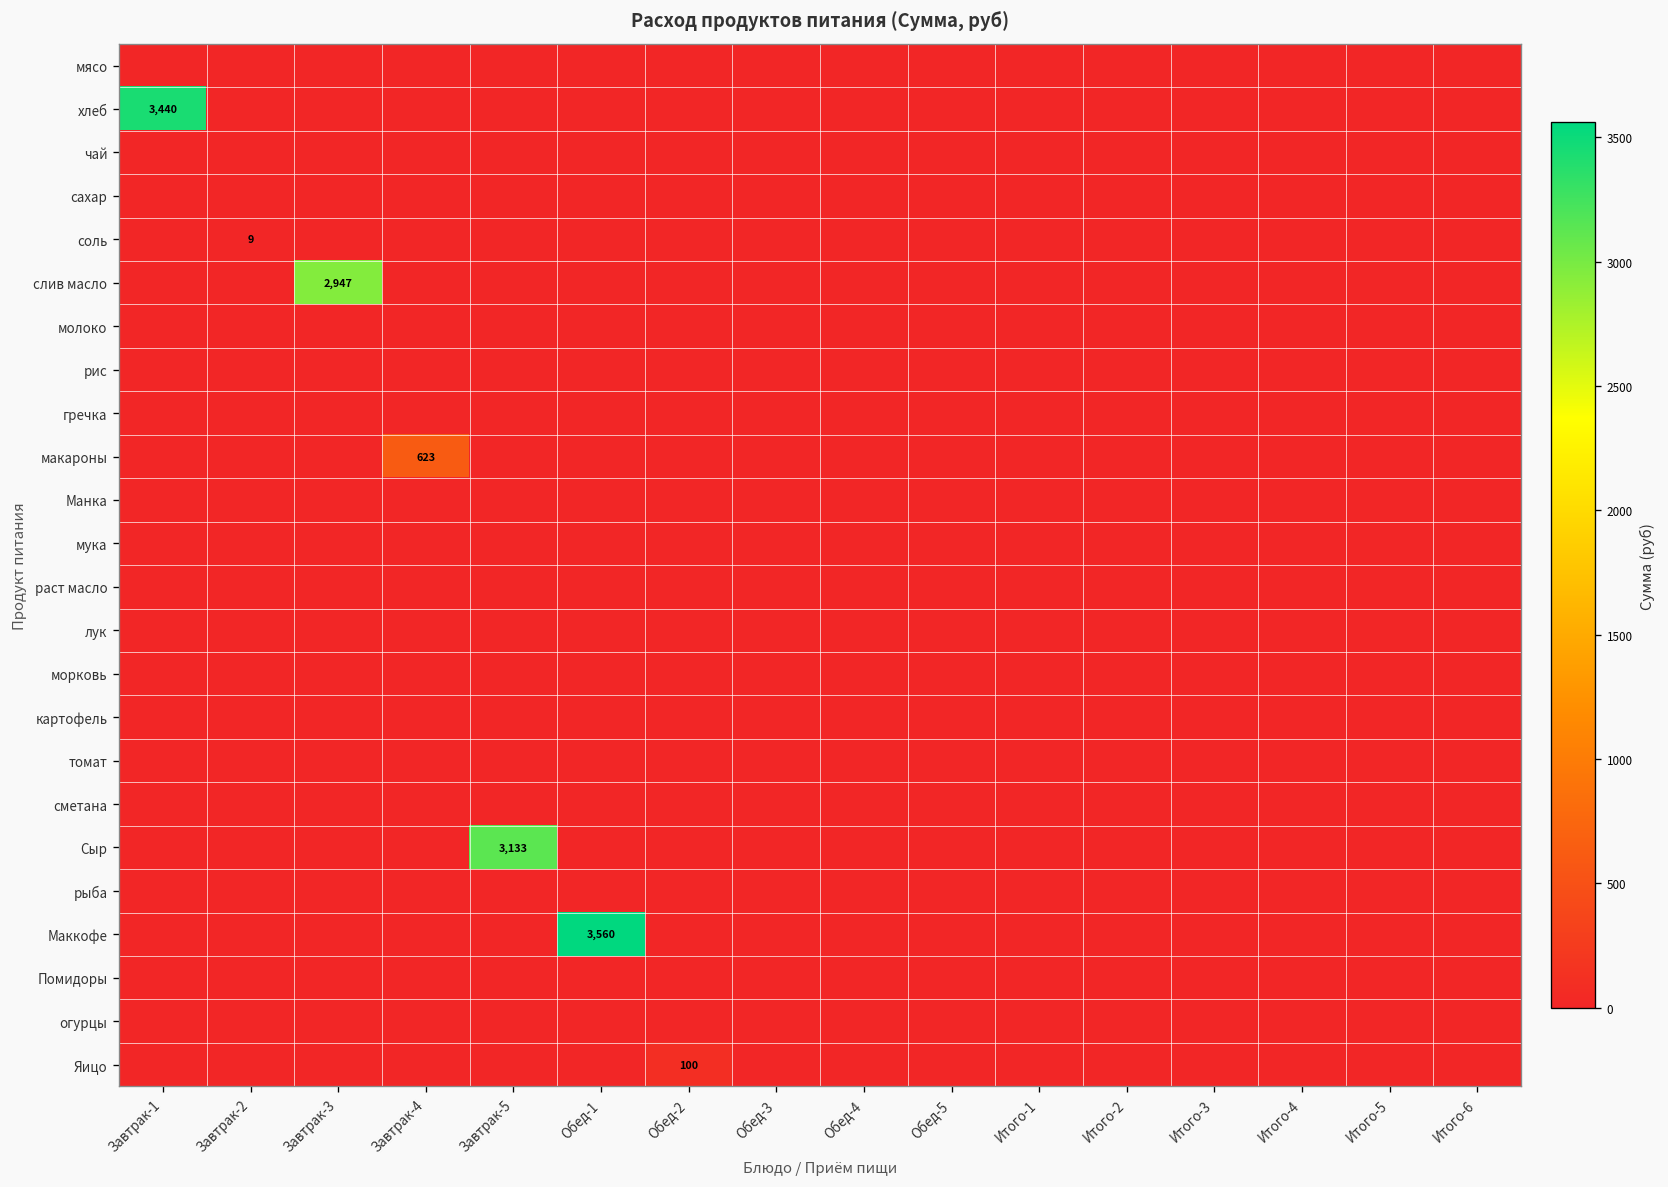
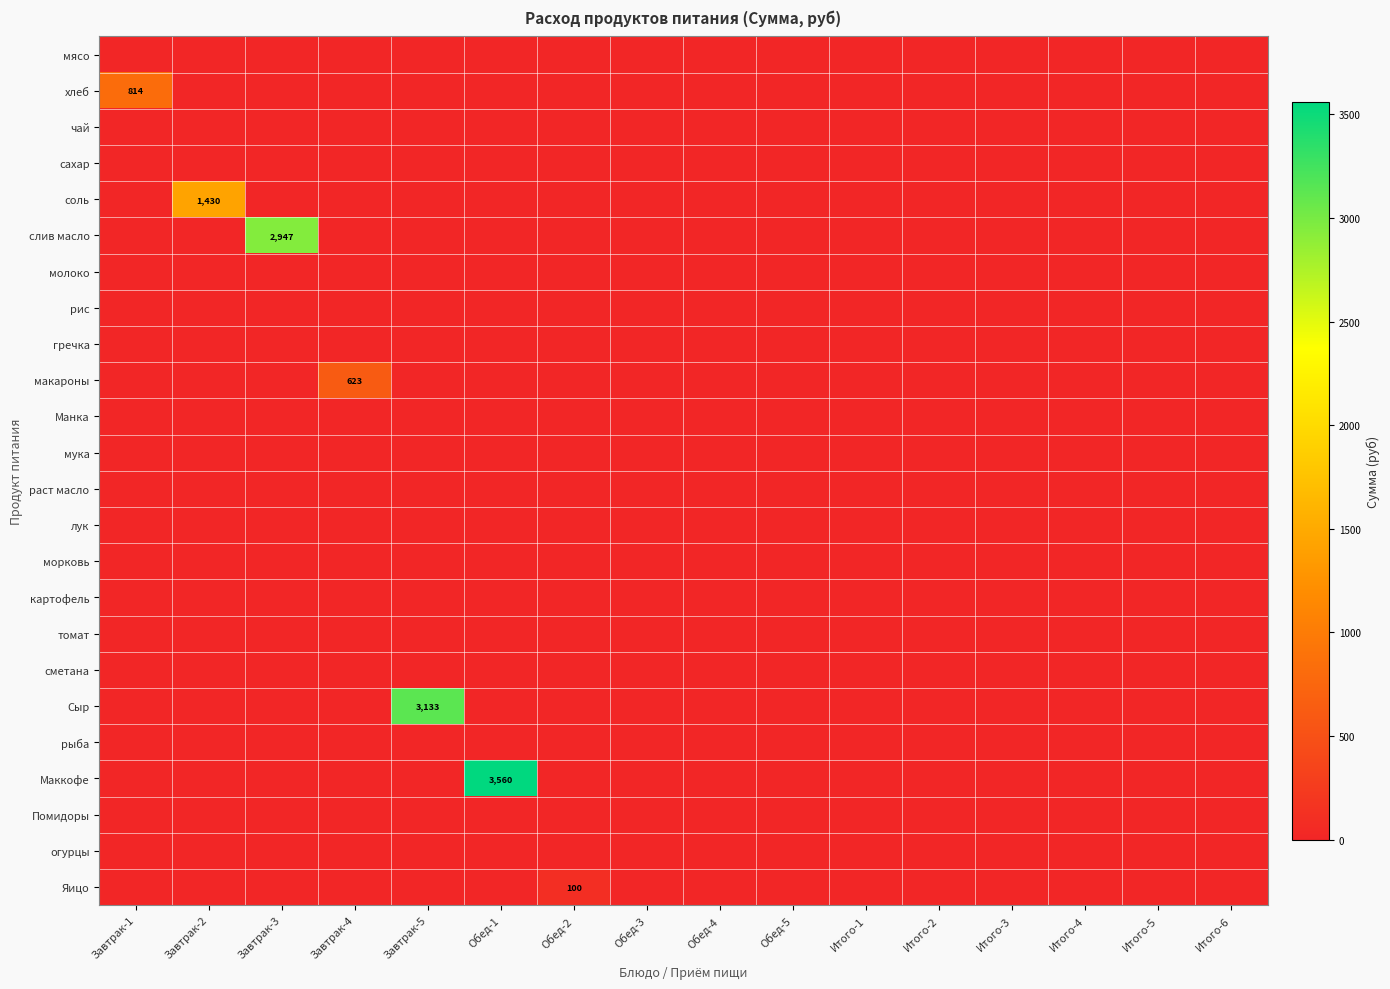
хлеб, Завтрак-1: 3,440 -> 814
соль, Завтрак-2: 9 -> 1,430
